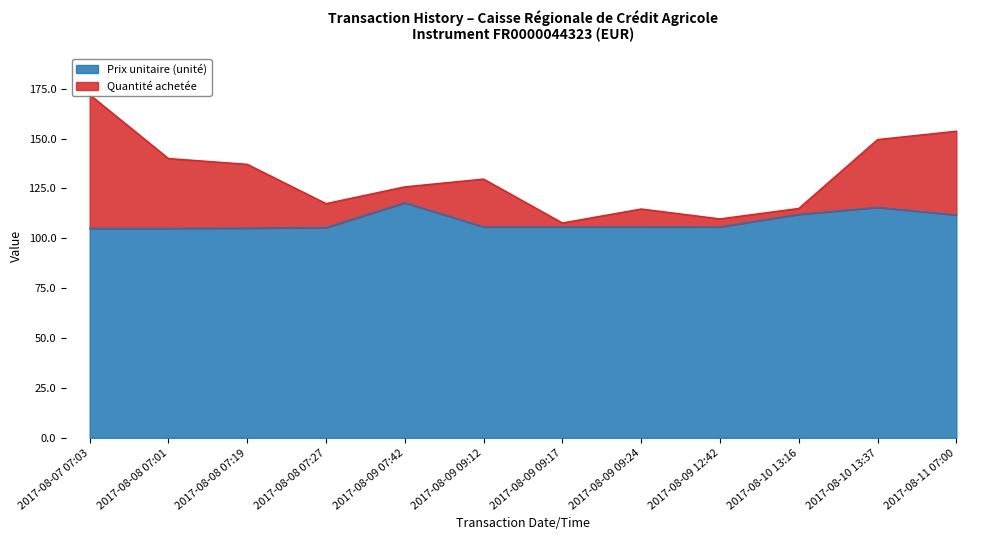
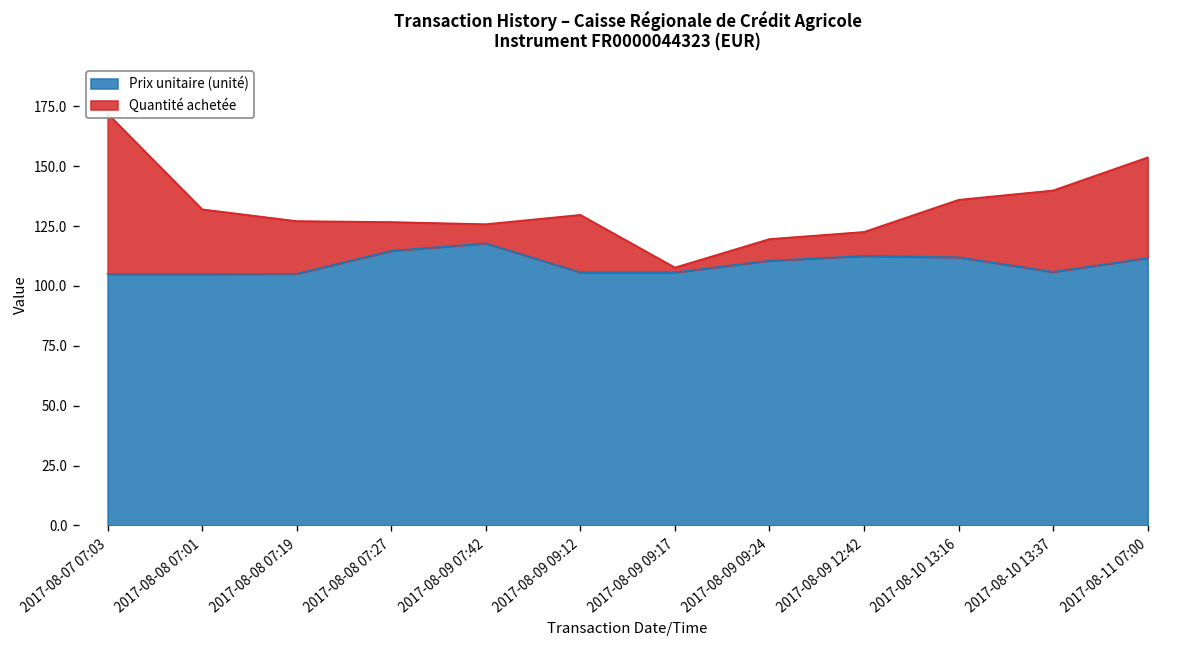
Quantité achetée, 2017-08-08 07:01: 35 -> 27
Quantité achetée, 2017-08-08 07:19: 32 -> 22
Prix unitaire (unité), 2017-08-08 07:27: 105 -> 115
Prix unitaire (unité), 2017-08-09 09:24: 106 -> 111
Prix unitaire (unité), 2017-08-09 12:42: 106 -> 113
Quantité achetée, 2017-08-09 12:42: 4 -> 10
Quantité achetée, 2017-08-10 13:16: 3 -> 24
Prix unitaire (unité), 2017-08-10 13:37: 116 -> 106
